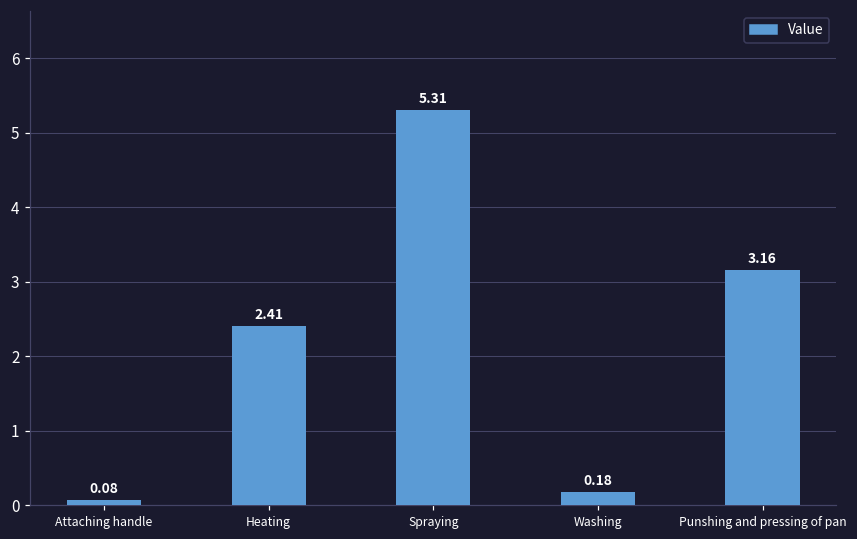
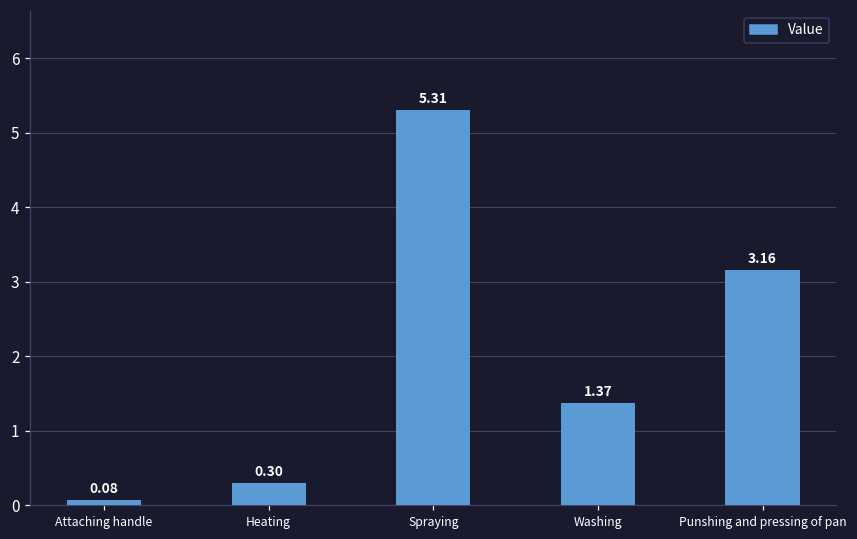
Heating: 2.41 -> 0.30
Washing: 0.18 -> 1.37
